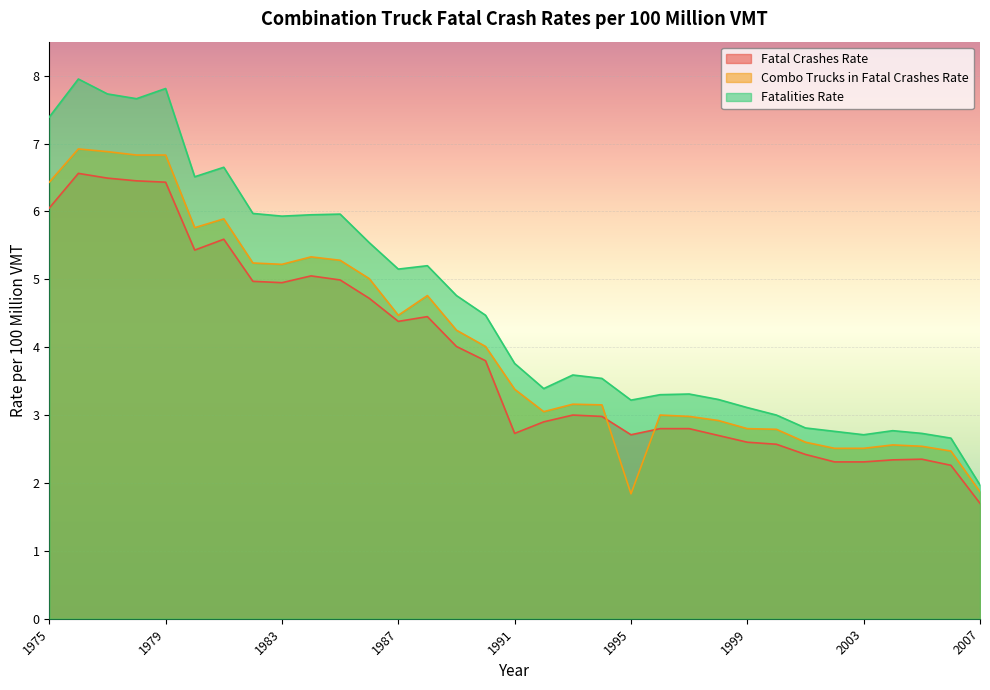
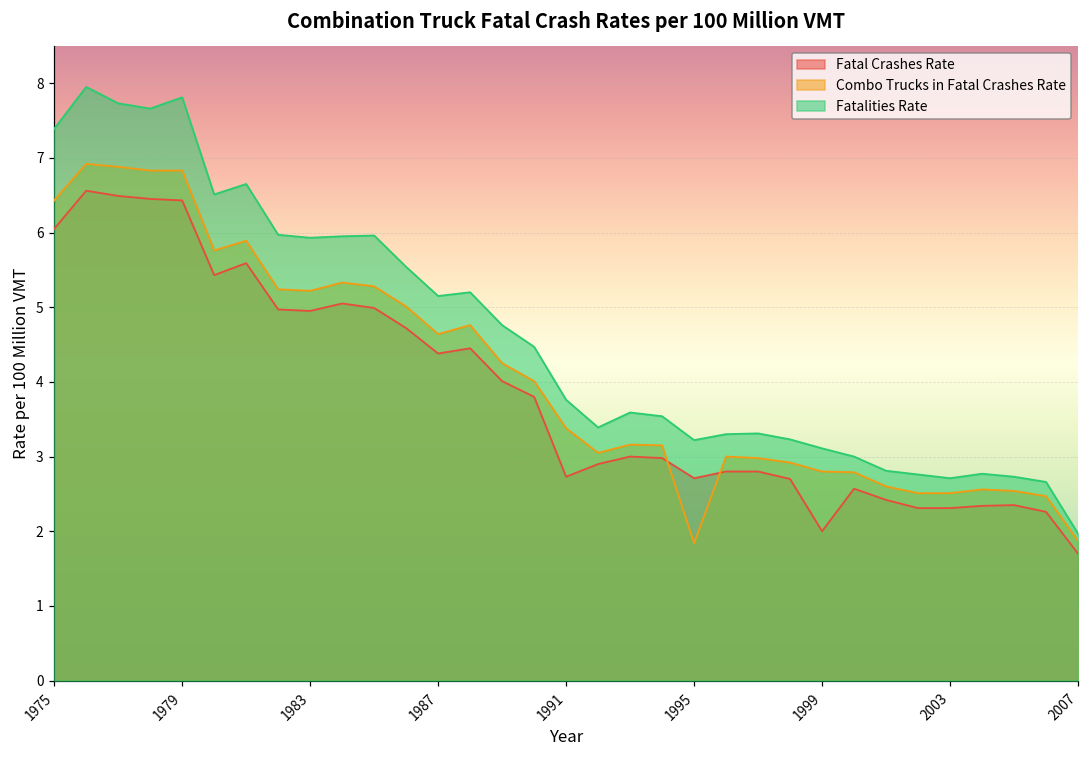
Combo Trucks in Fatal Crashes Rate, 1987: 4.5 -> 4.6
Fatal Crashes Rate, 1999: 2.6 -> 2.0
